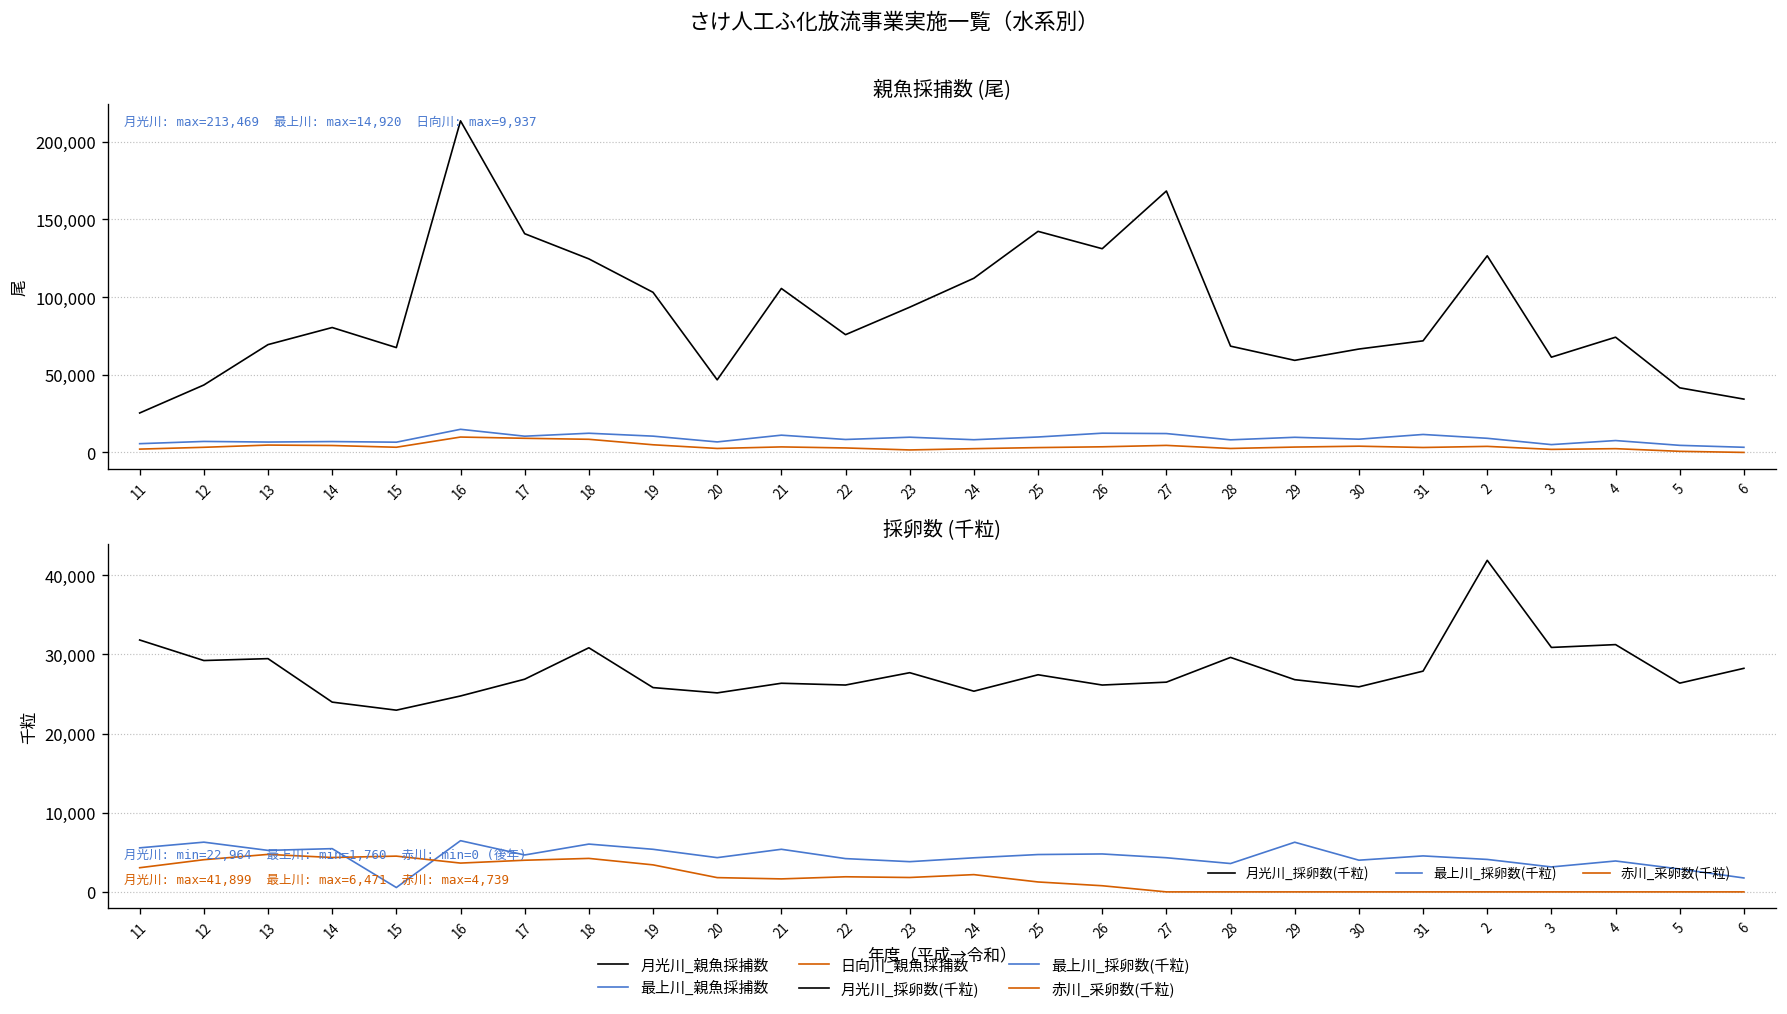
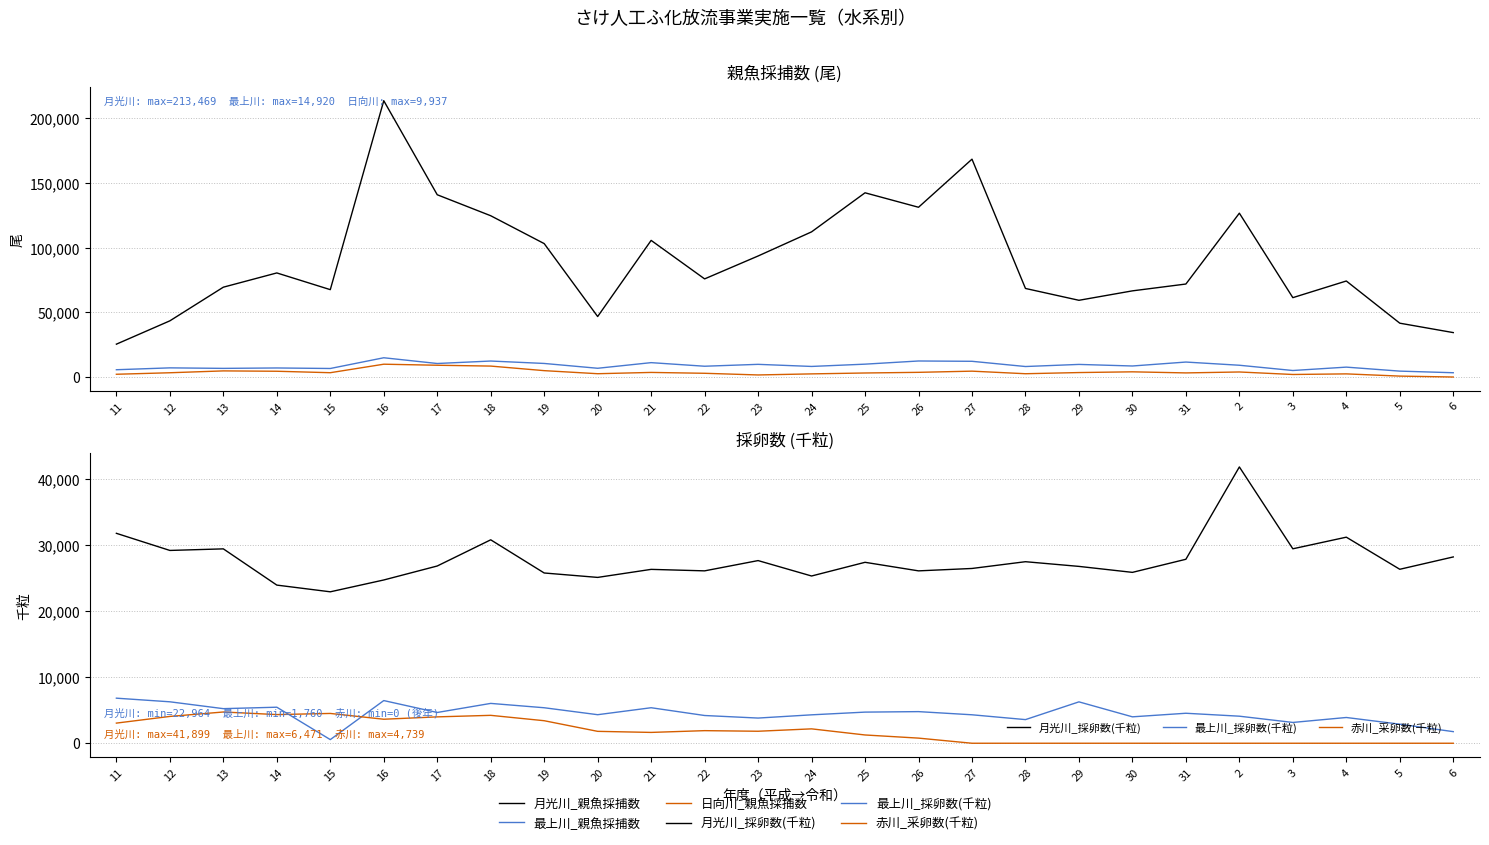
採卵数 (千粒), 最上川_採卵数(千粒), 11: 6,000 -> 7,000
採卵数 (千粒), 月光川_採卵数(千粒), 28: 30,000 -> 28,000
採卵数 (千粒), 月光川_採卵数(千粒), 3: 31,000 -> 29,000
